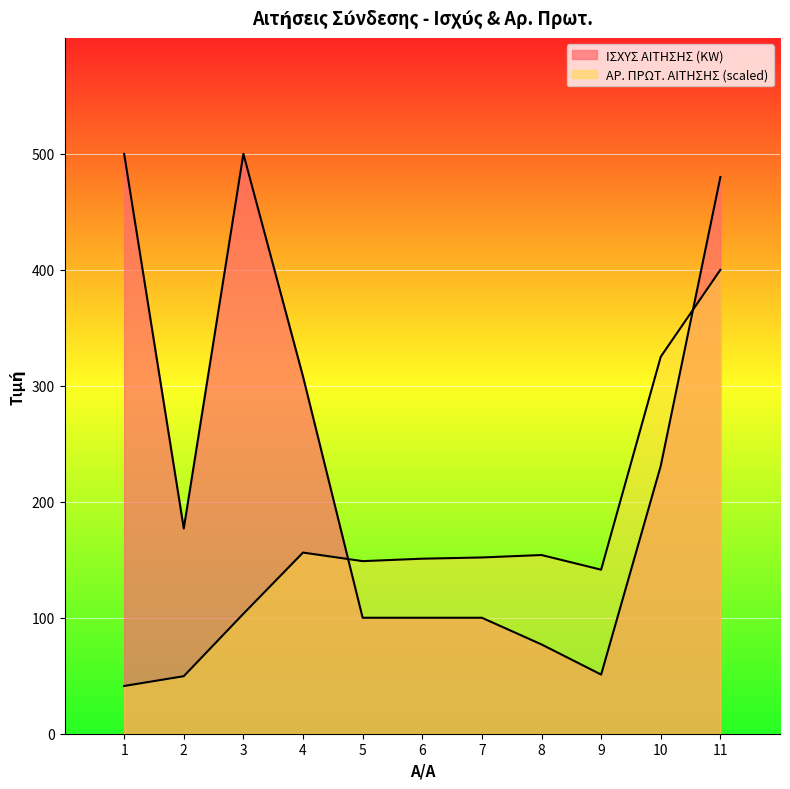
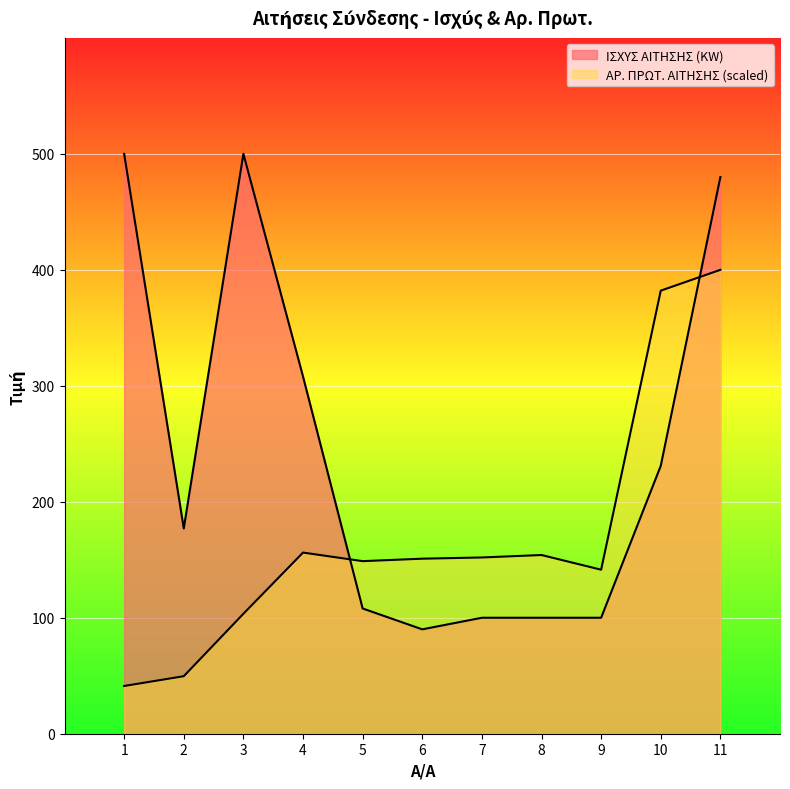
ΙΣΧΥΣ ΑΙΤΗΣΗΣ (KW), 5: 100 -> 108
ΙΣΧΥΣ ΑΙΤΗΣΗΣ (KW), 6: 100 -> 90
ΙΣΧΥΣ ΑΙΤΗΣΗΣ (KW), 8: 77 -> 100
ΙΣΧΥΣ ΑΙΤΗΣΗΣ (KW), 9: 51 -> 100
ΑΡ. ΠΡΩΤ. ΑΙΤΗΣΗΣ (scaled), 10: 325 -> 382
